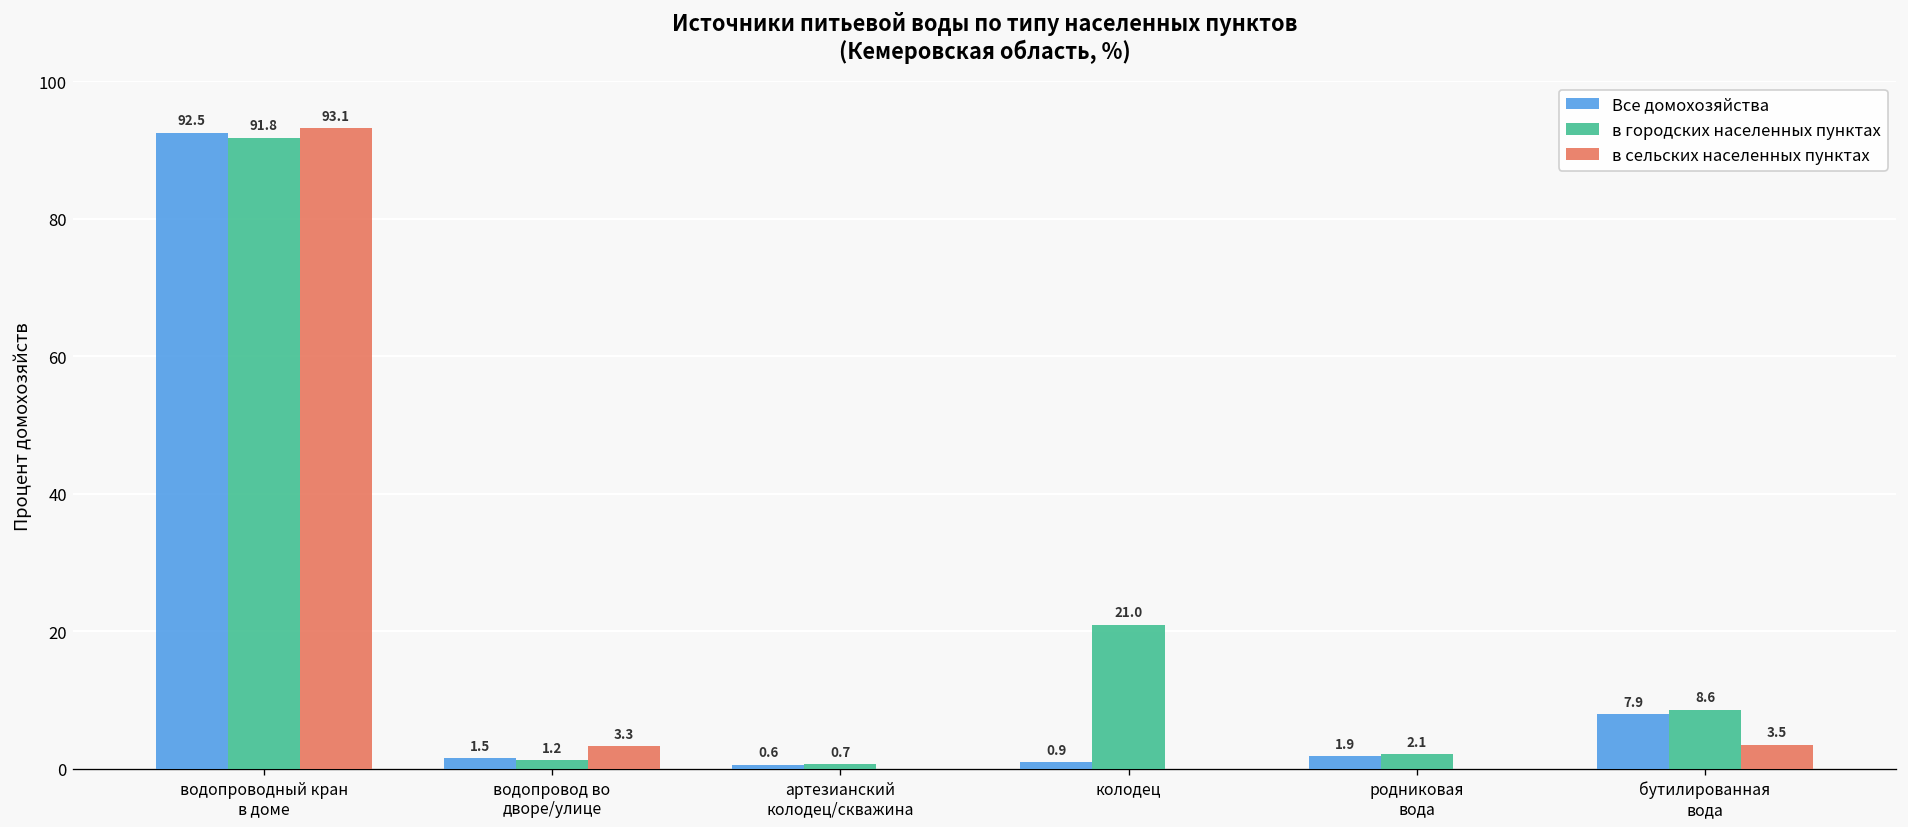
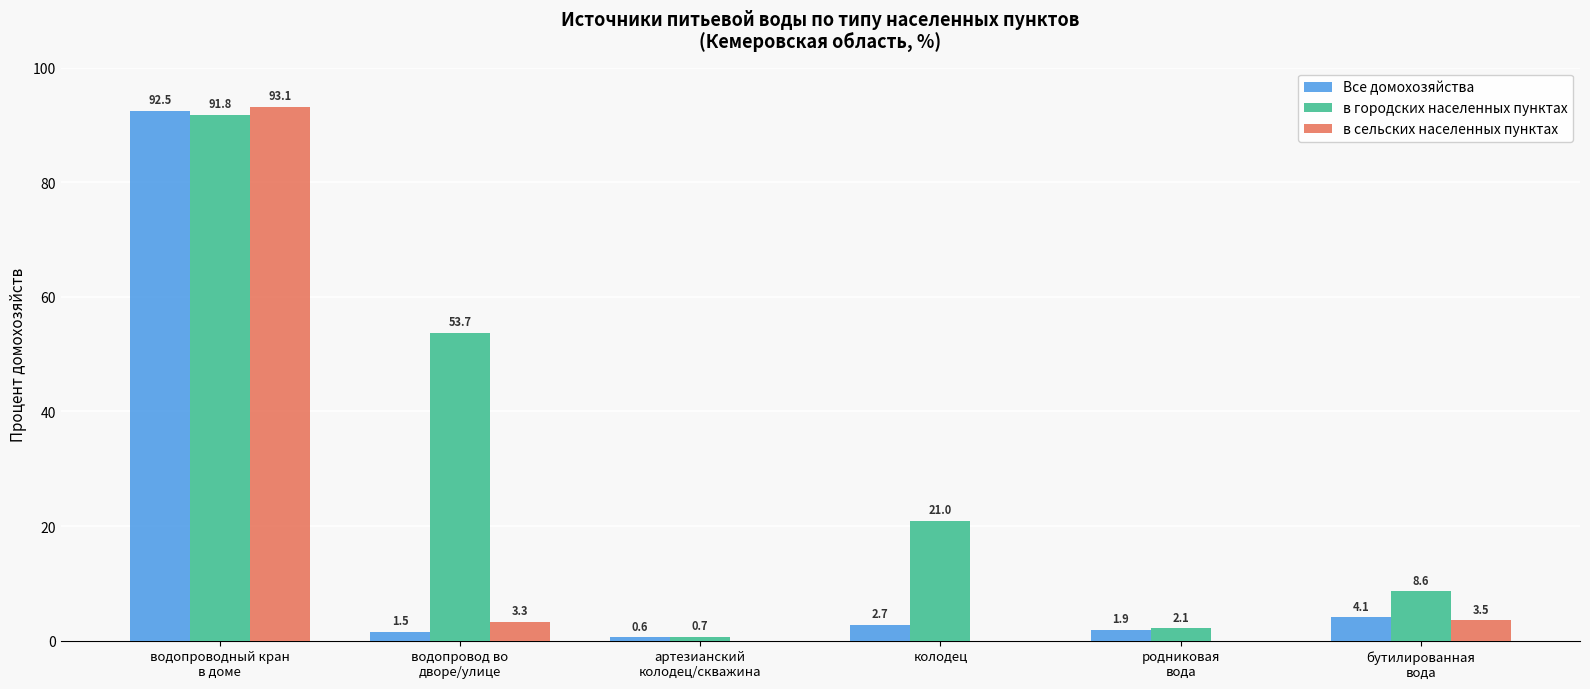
в городских населенных пунктах, водопровод во дворе/улице: 1.2 -> 53.7
Все домохозяйства, колодец: 0.9 -> 2.7
Все домохозяйства, бутилированная вода: 7.9 -> 4.1
